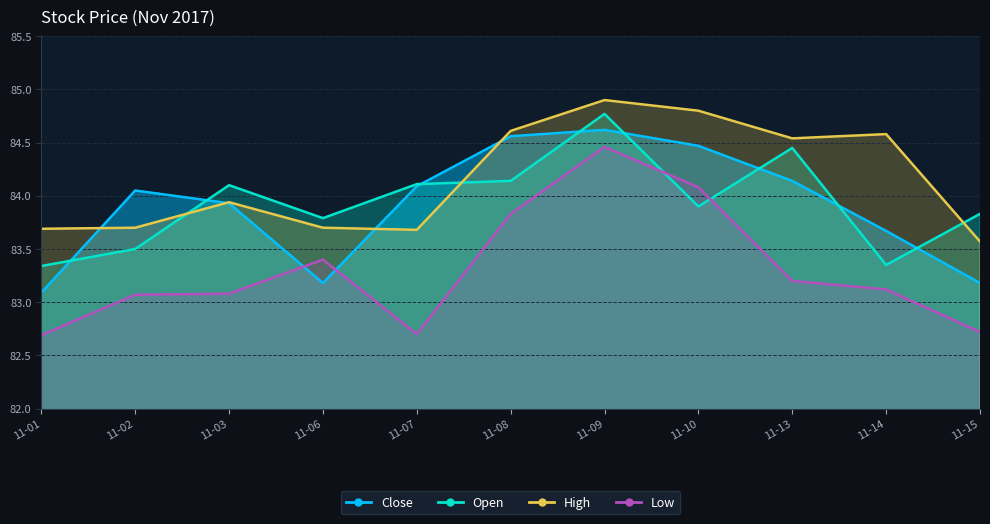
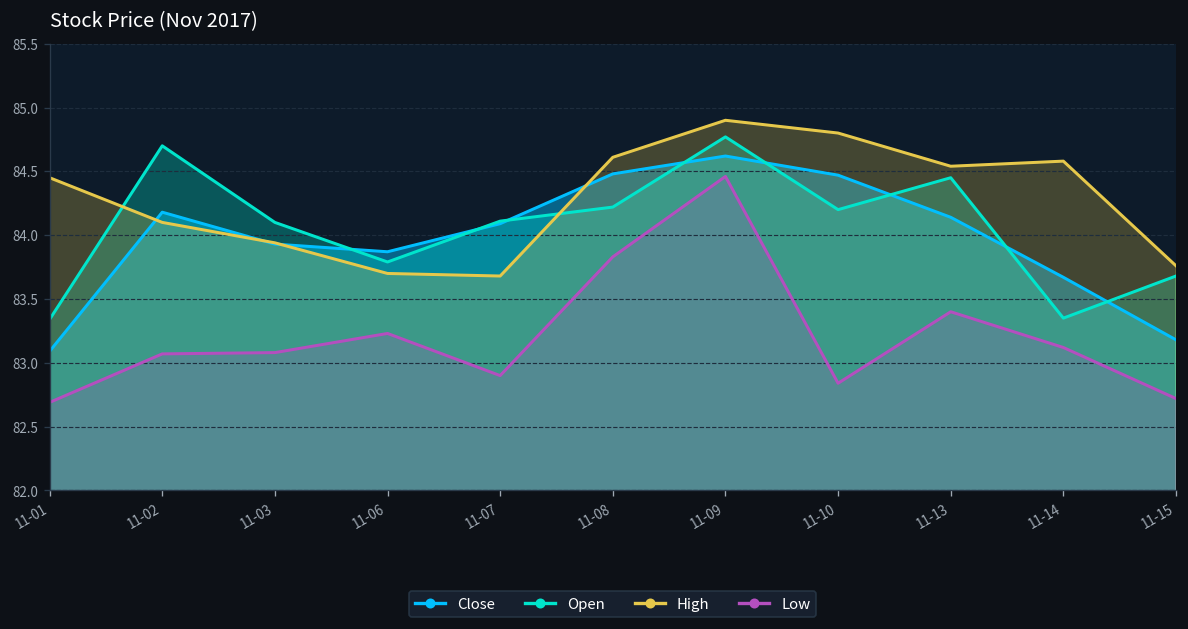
High, 11-01: 83.69 -> 84.45
Close, 11-02: 84.05 -> 84.18
Open, 11-02: 83.5 -> 84.7
High, 11-02: 83.7 -> 84.1
Close, 11-06: 83.18 -> 83.87
Low, 11-06: 83.40 -> 83.23
Low, 11-07: 82.7 -> 82.9
Close, 11-08: 84.56 -> 84.48
Open, 11-08: 84.14 -> 84.22
Open, 11-10: 83.9 -> 84.2
Low, 11-10: 84.08 -> 82.84
Low, 11-13: 83.2 -> 83.4
Open, 11-15: 83.83 -> 83.68
High, 11-15: 83.57 -> 83.76
